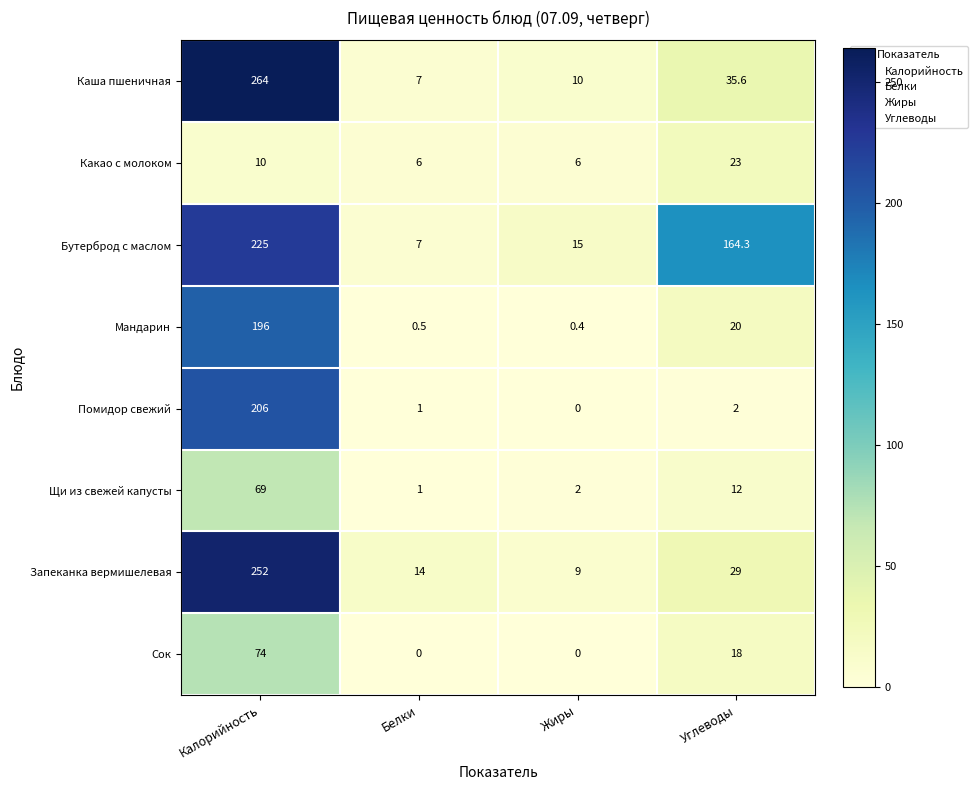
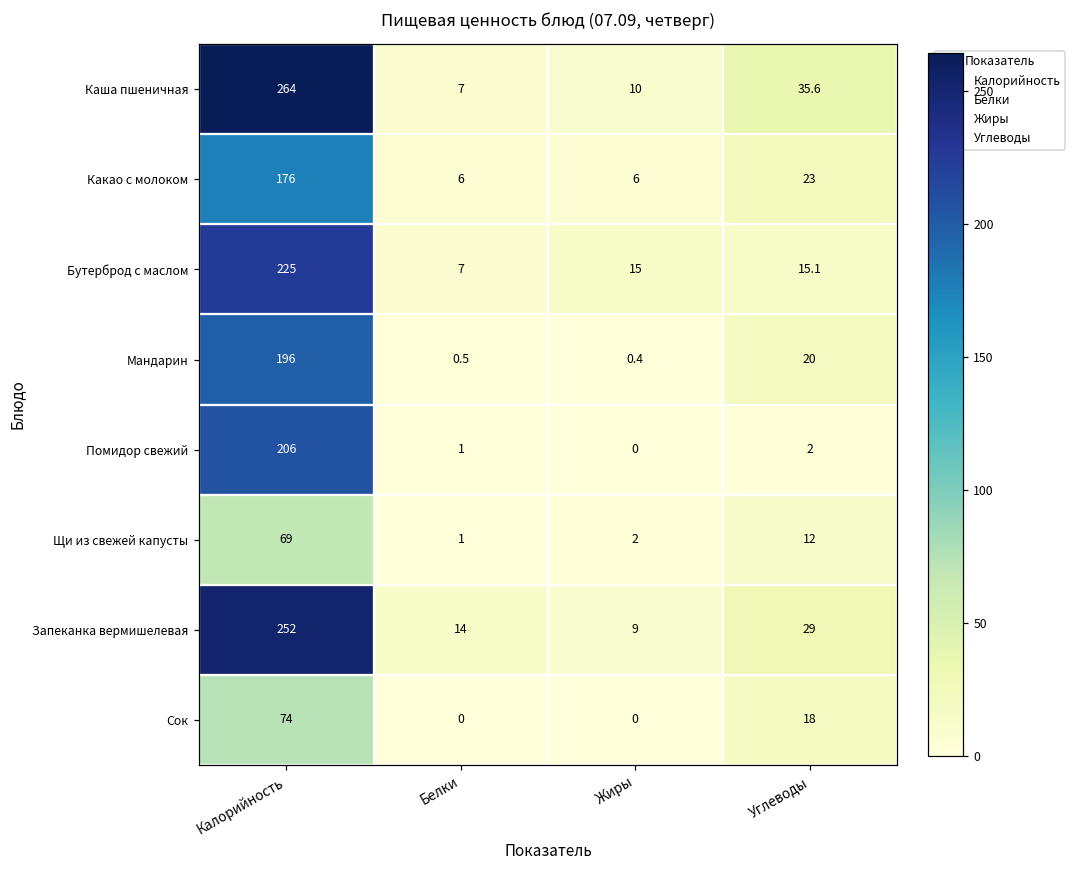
Какао с молоком, Калорийность: 10 -> 176
Бутерброд с маслом, Углеводы: 164.3 -> 15.1
